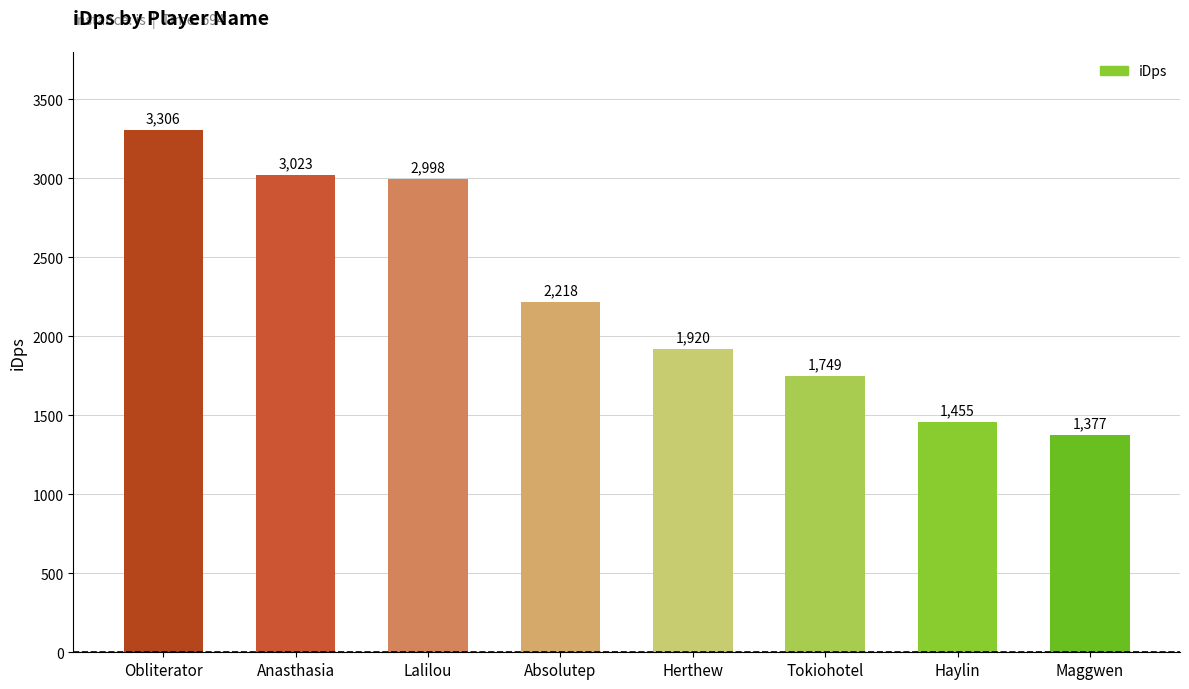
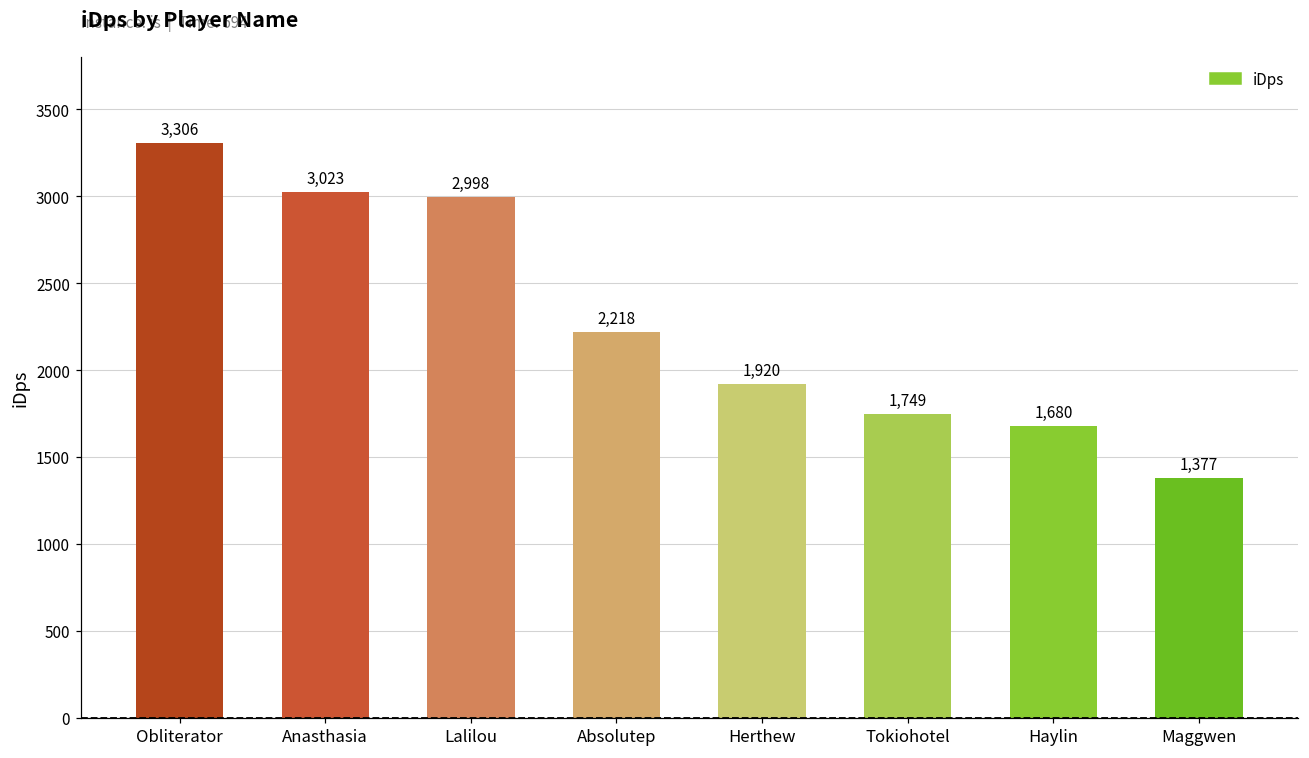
Haylin: 1,455 -> 1,680
